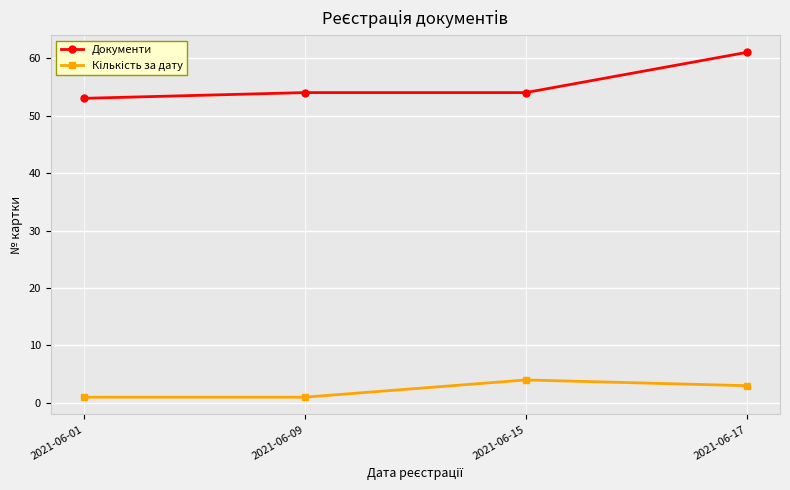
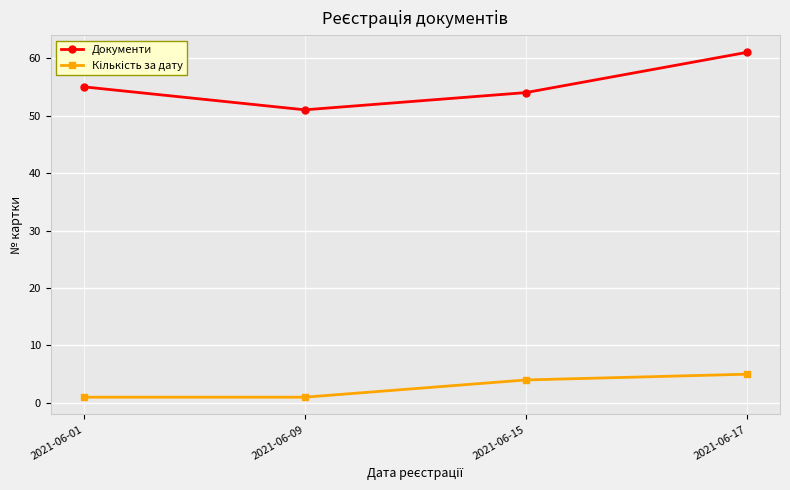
Документи, 2021-06-01: 53 -> 55
Документи, 2021-06-09: 54 -> 51
Кількість за дату, 2021-06-17: 3 -> 5
